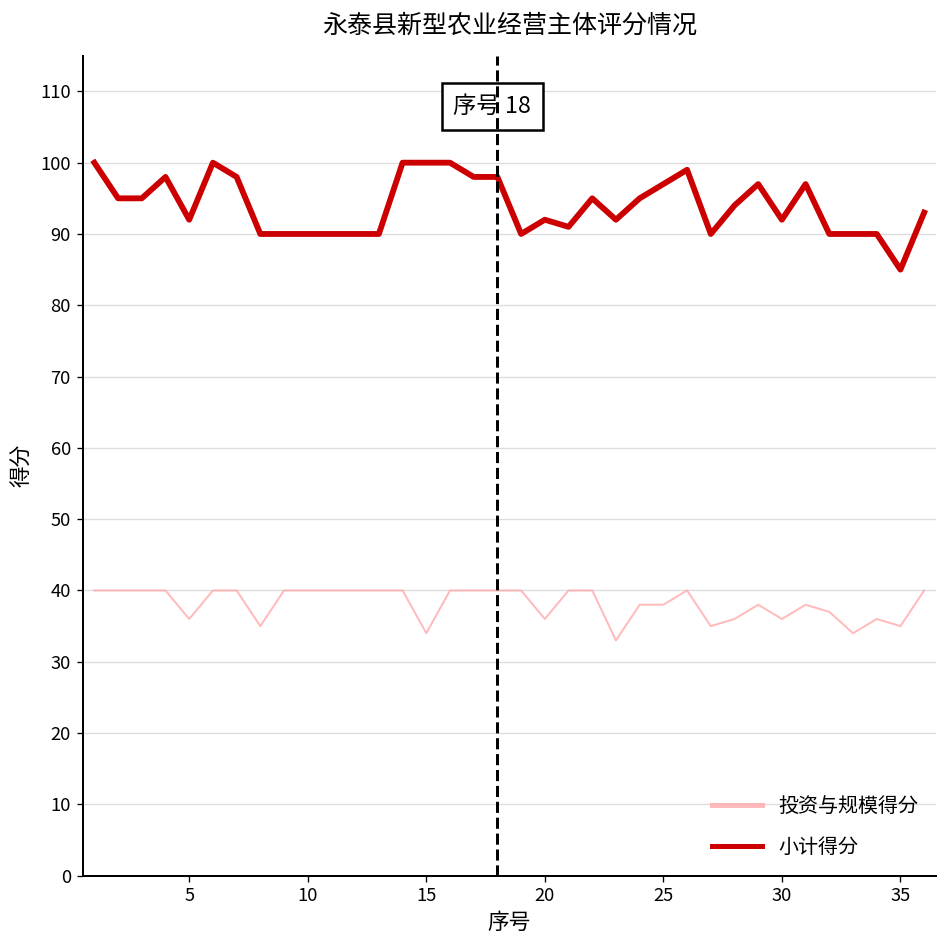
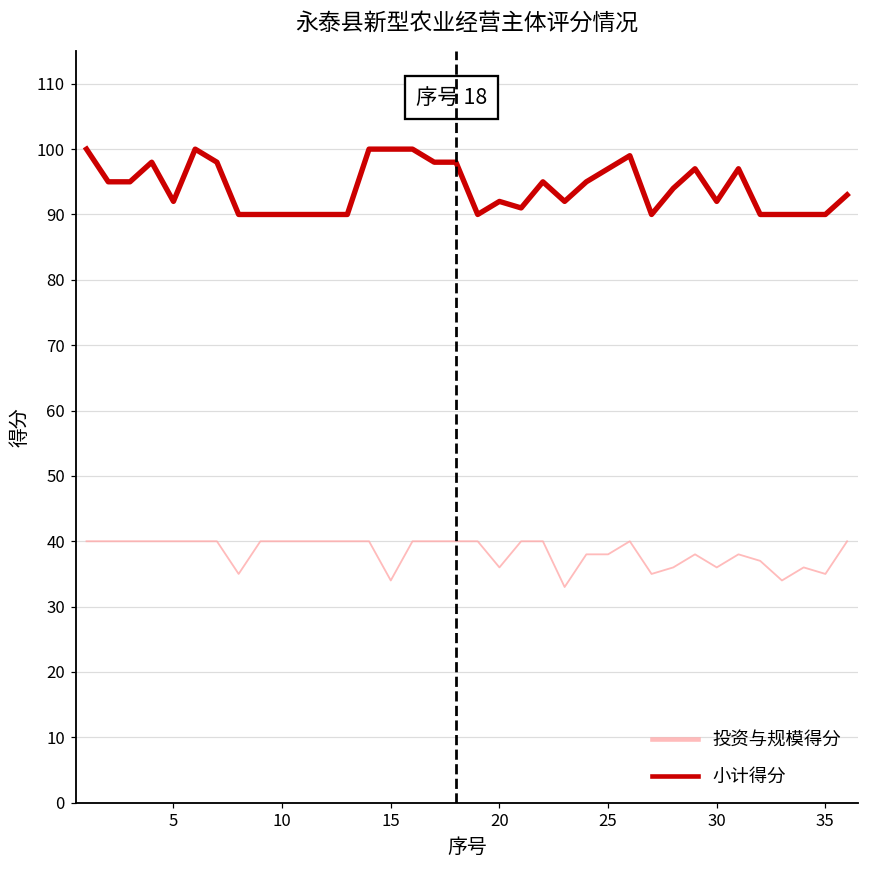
投资与规模得分, 5: 36 -> 40
小计得分, 35: 85 -> 90
